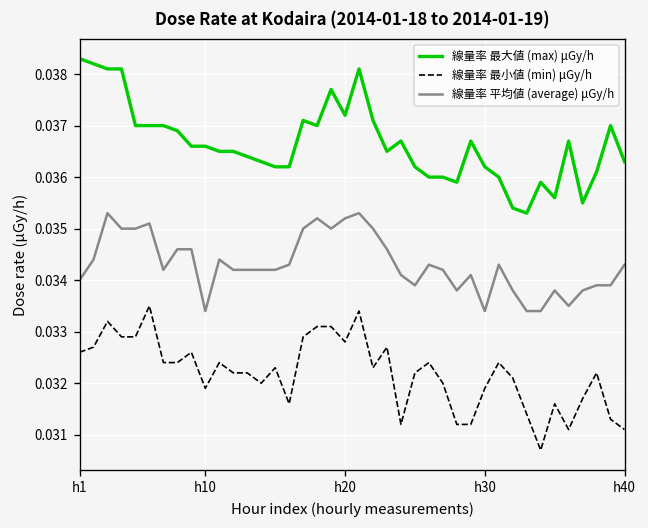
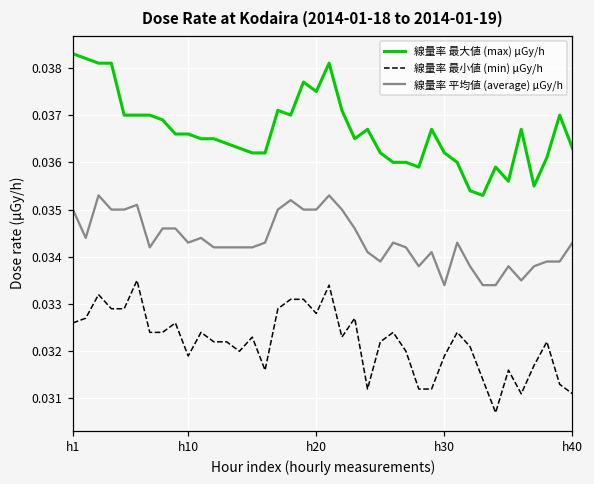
線量率 平均値 (average) μGy/h, h1: 0.034 -> 0.035
線量率 平均値 (average) μGy/h, h10: 0.0334 -> 0.0343
線量率 最大値 (max) μGy/h, h20: 0.0372 -> 0.0375
線量率 平均値 (average) μGy/h, h20: 0.0352 -> 0.0350
